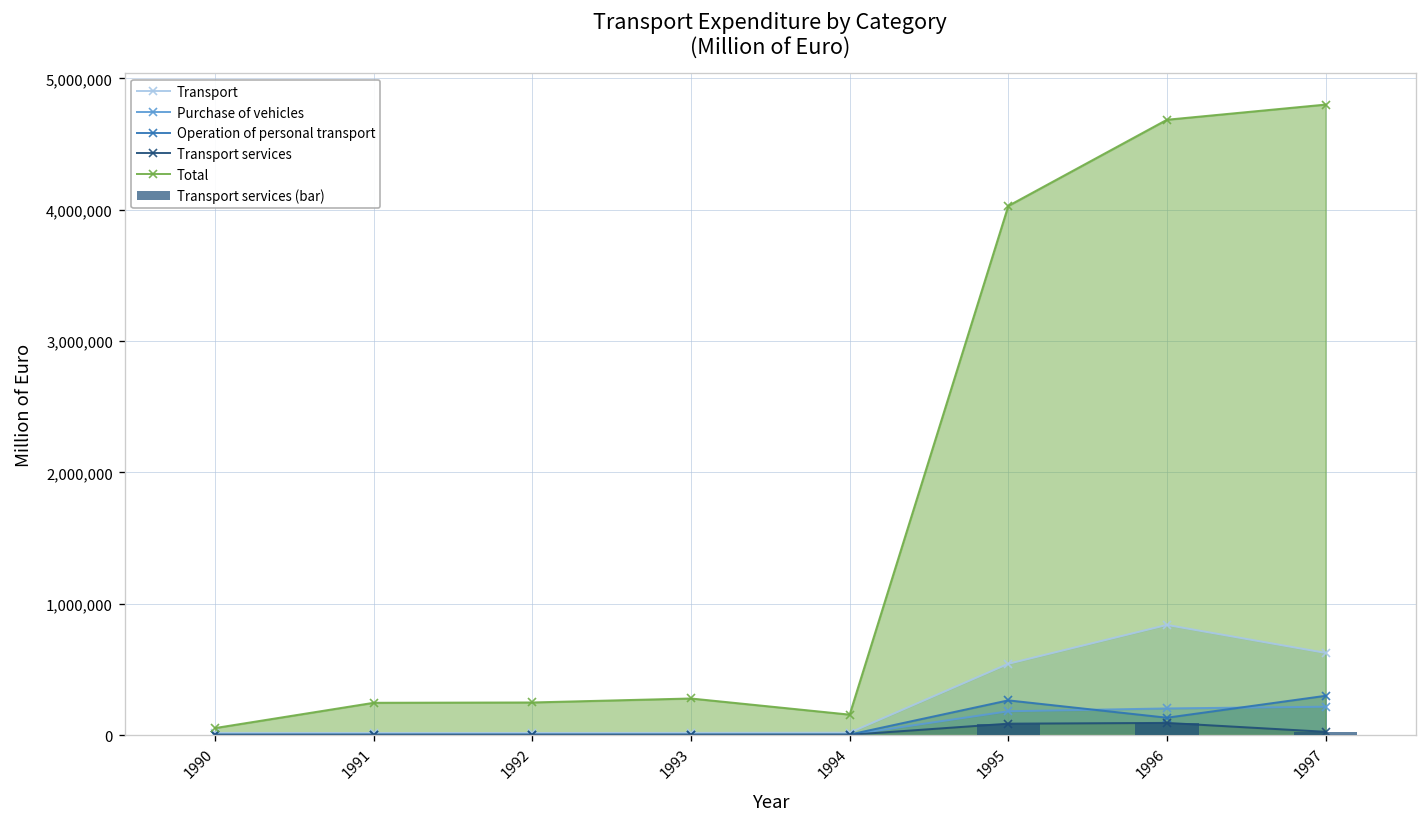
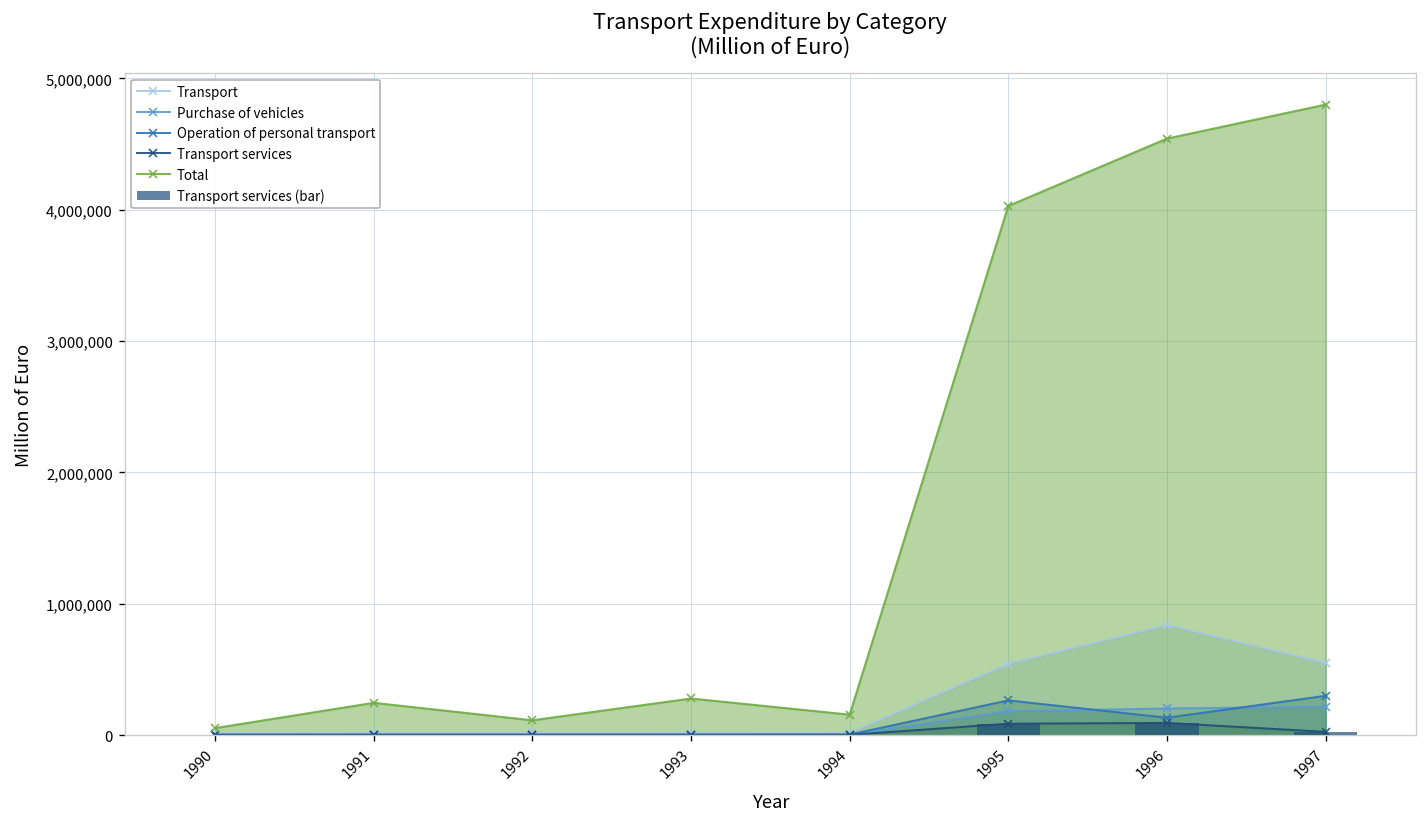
Total, 1992: 250,000 -> 110,000
Total, 1996: 4,680,000 -> 4,540,000
Transport, 1997: 630,000 -> 550,000
